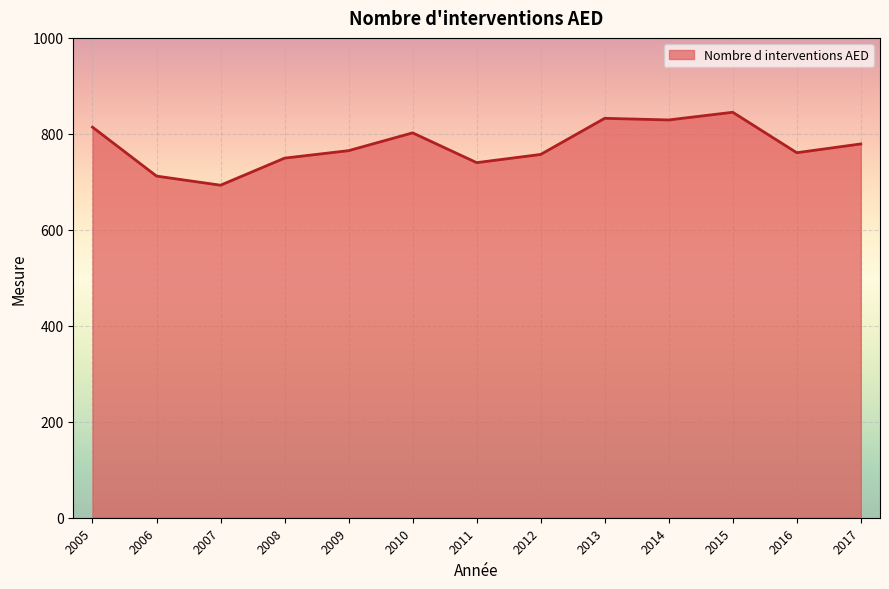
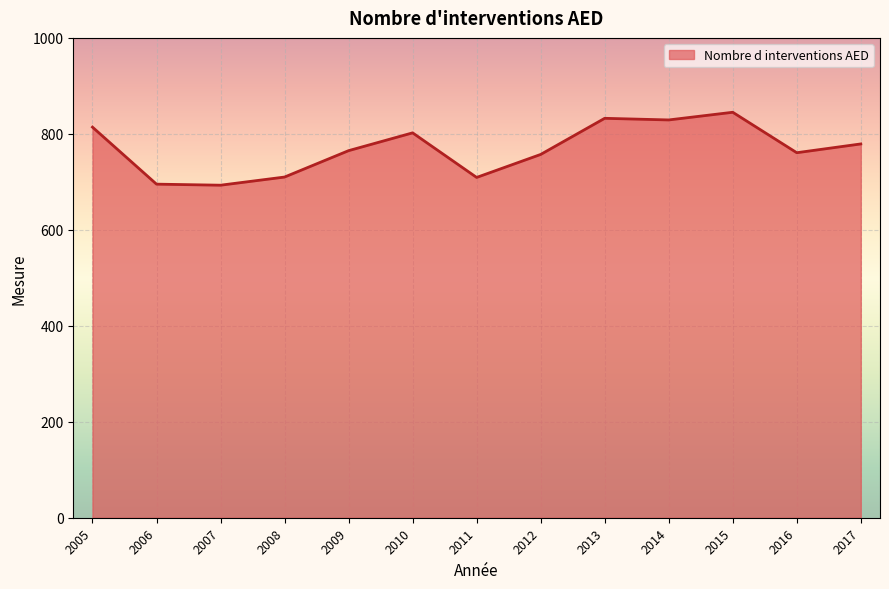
2006: 710 -> 700
2008: 750 -> 710
2011: 740 -> 710
